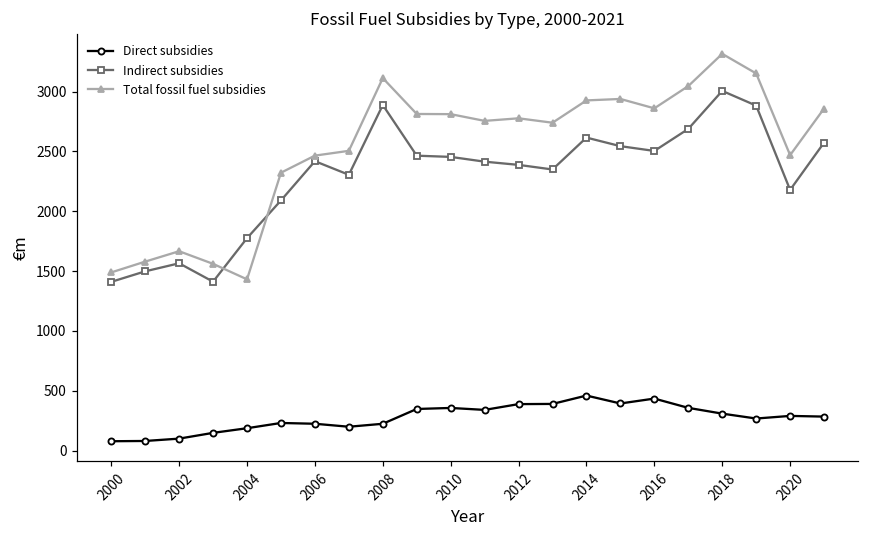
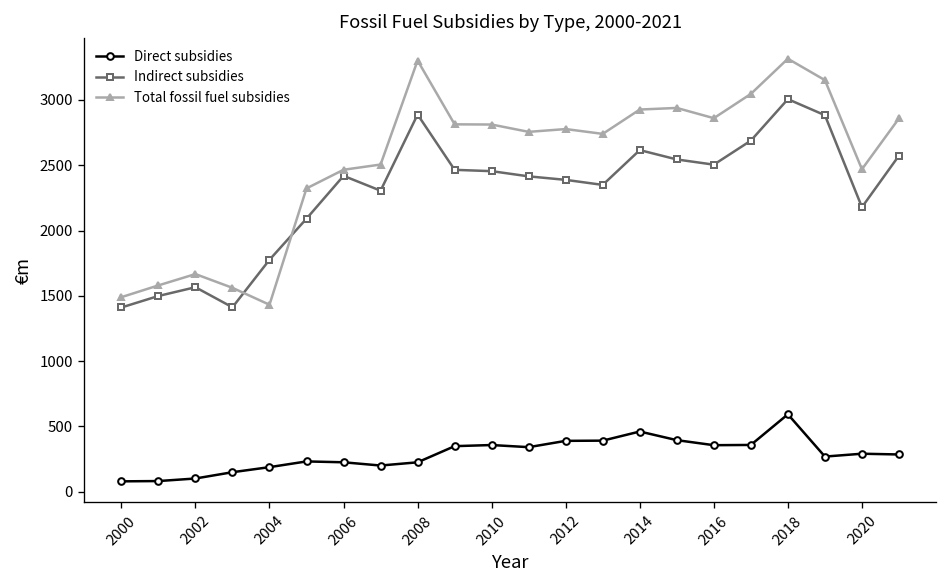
Total fossil fuel subsidies, 2008: 3110 -> 3300
Direct subsidies, 2016: 440 -> 360
Direct subsidies, 2018: 310 -> 590
